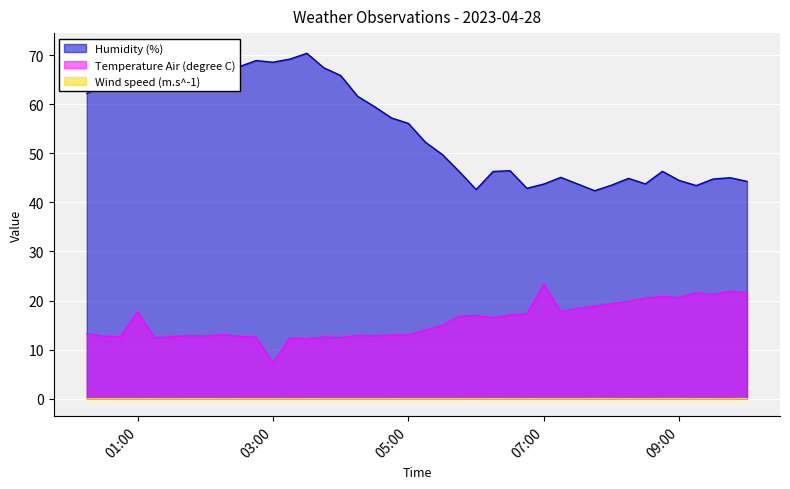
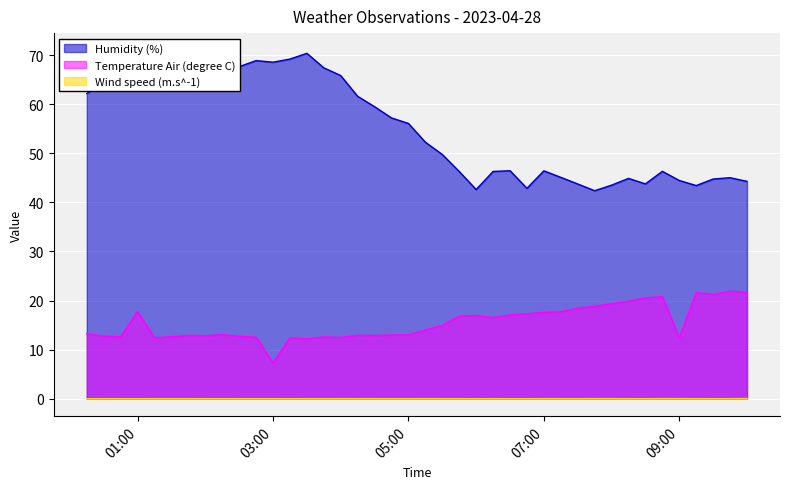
Humidity (%), 07:00: 44 -> 46
Temperature Air (degree C), 07:00: 23 -> 18
Temperature Air (degree C), 09:00: 21 -> 12
